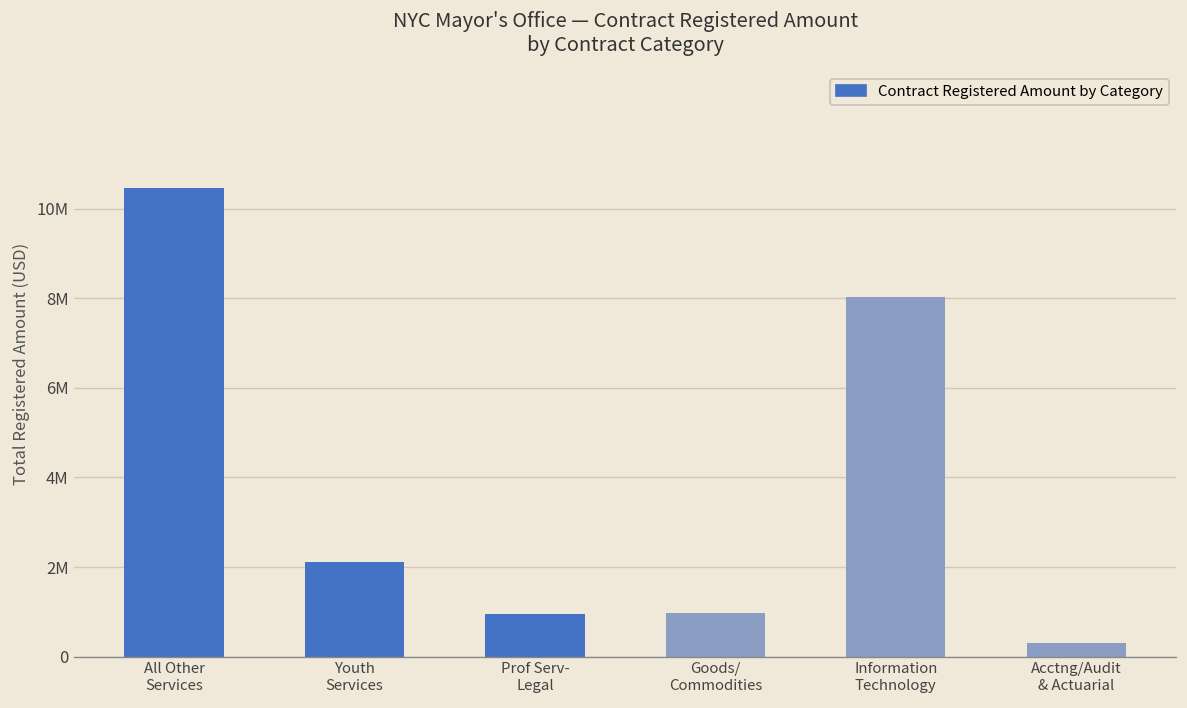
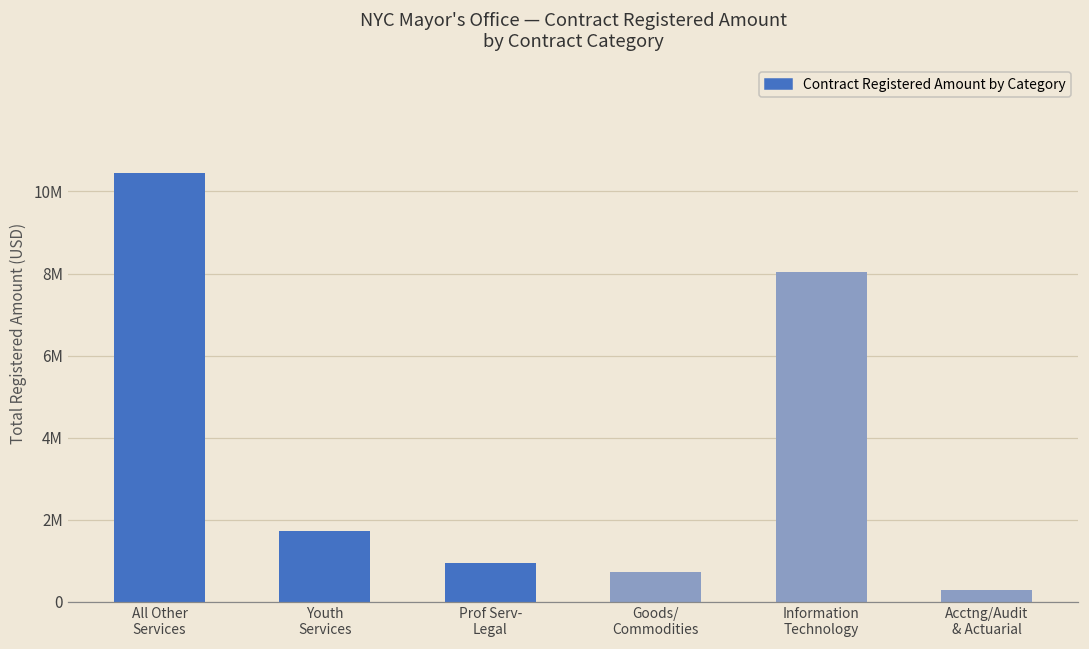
Youth Services: 2100000 -> 1700000
Goods/ Commodities: 1000000 -> 700000
